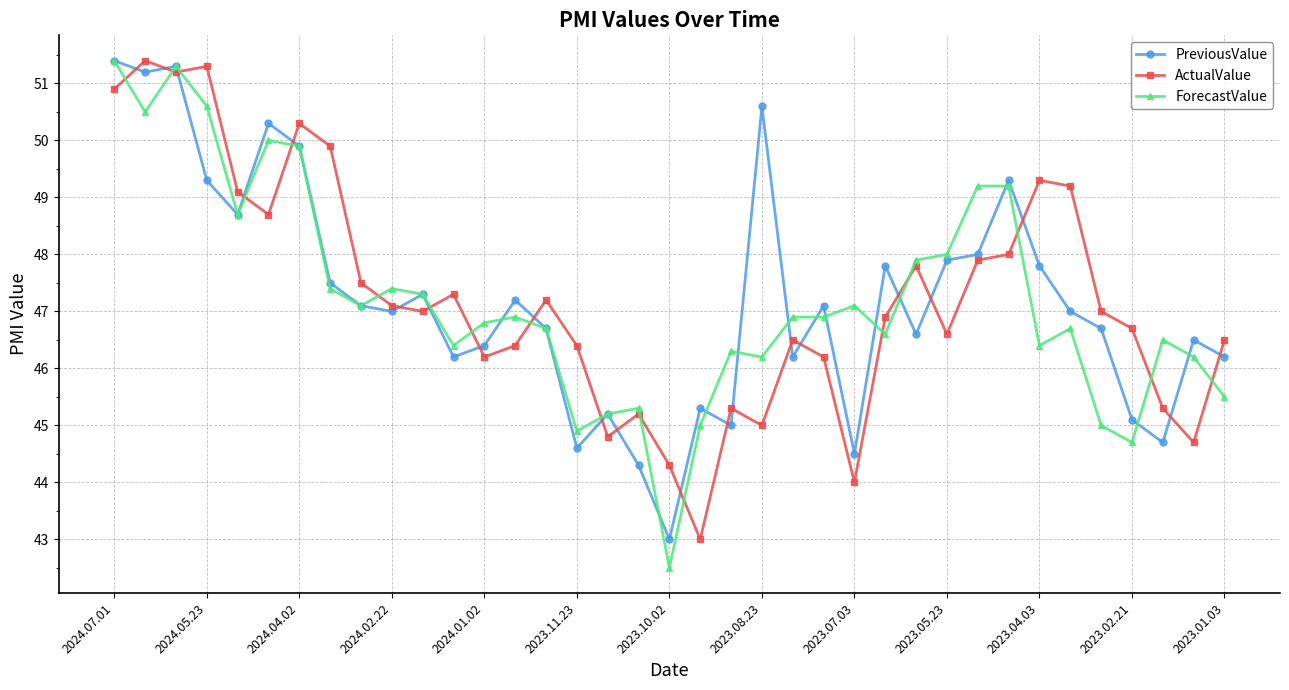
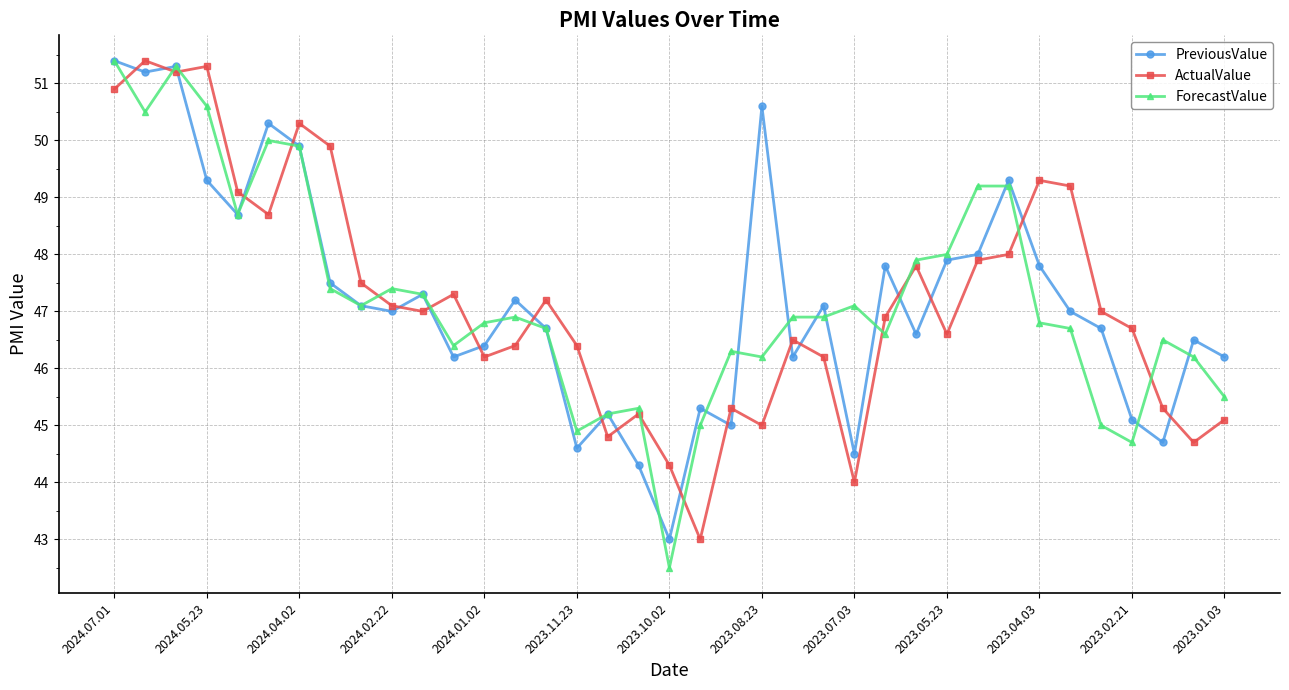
ForecastValue, 2023.04.03: 46.4 -> 46.8
ActualValue, 2023.01.03: 46.5 -> 45.1
